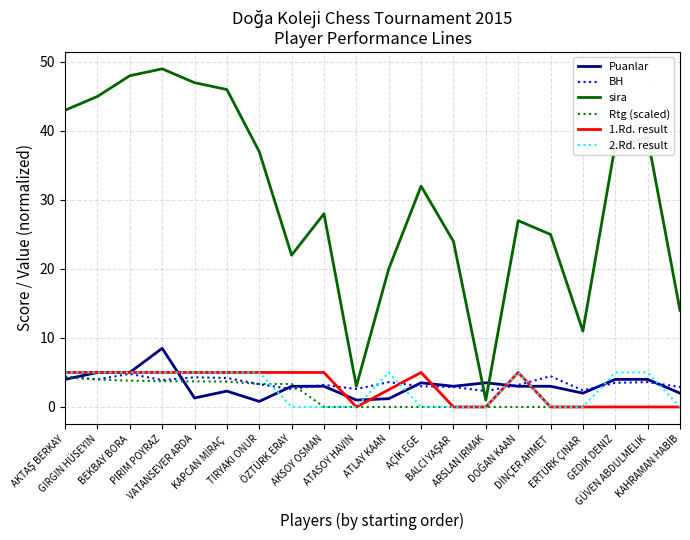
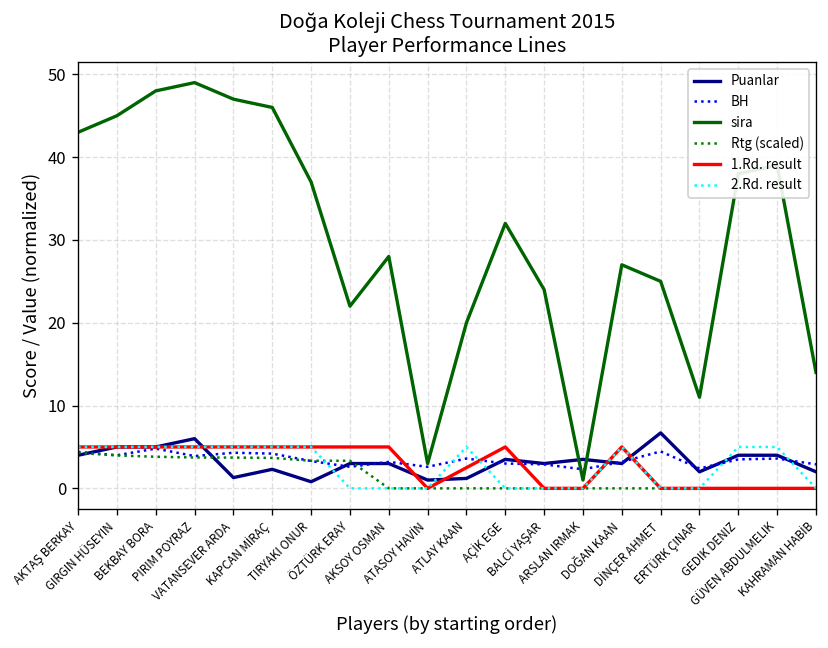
Puanlar, PIRIM POYRAZ: 9 -> 6
Puanlar, DİNÇER AHMET: 3 -> 7
